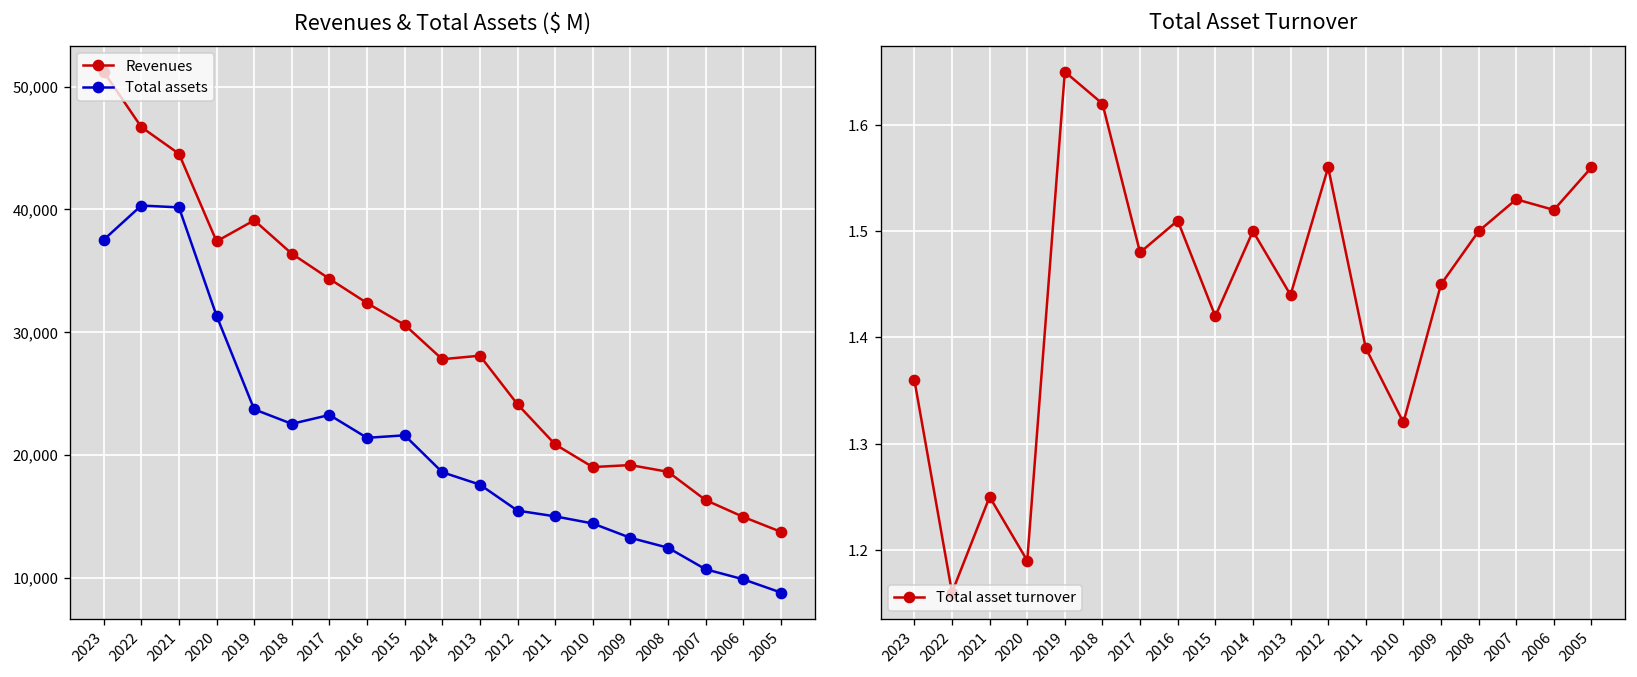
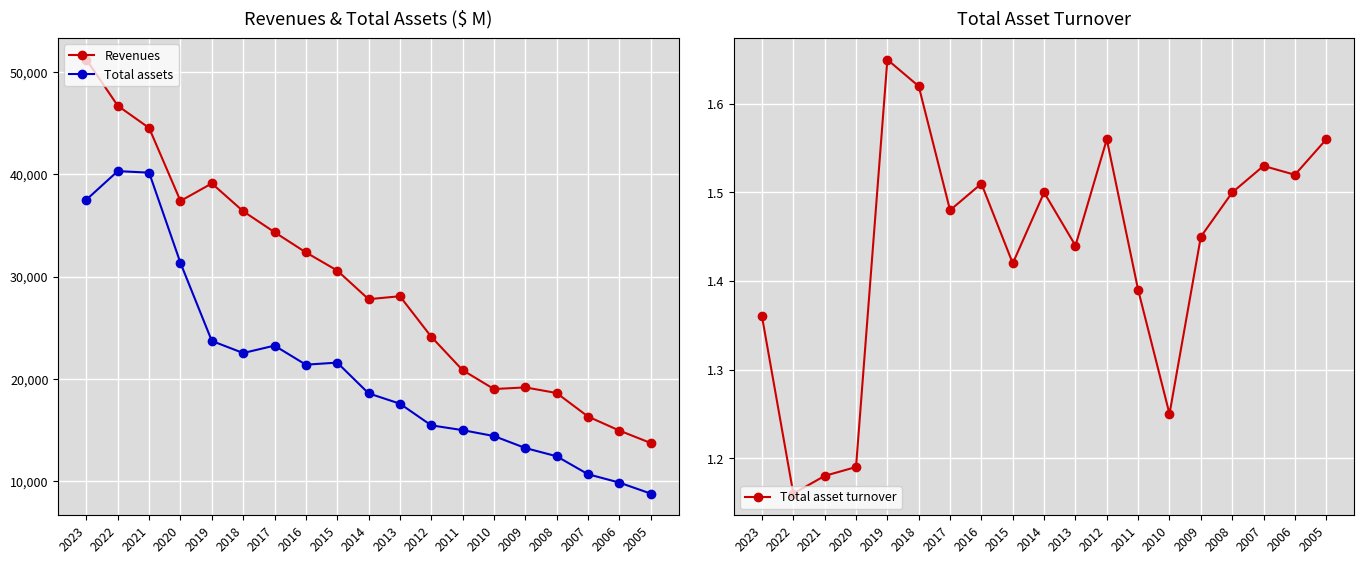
Total Asset Turnover, 2021: 1.25 -> 1.18
Total Asset Turnover, 2010: 1.32 -> 1.25
